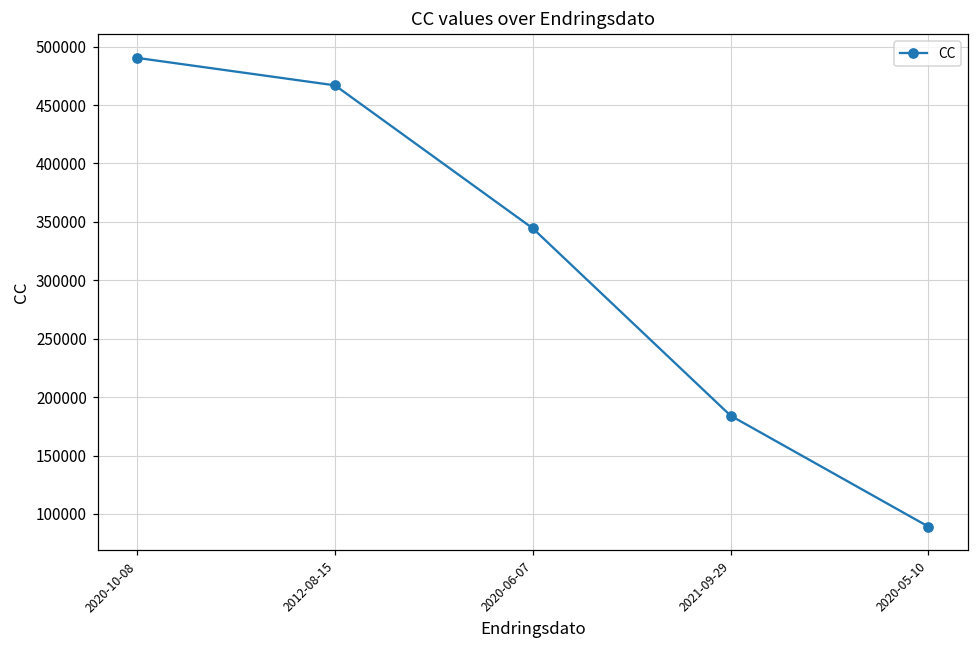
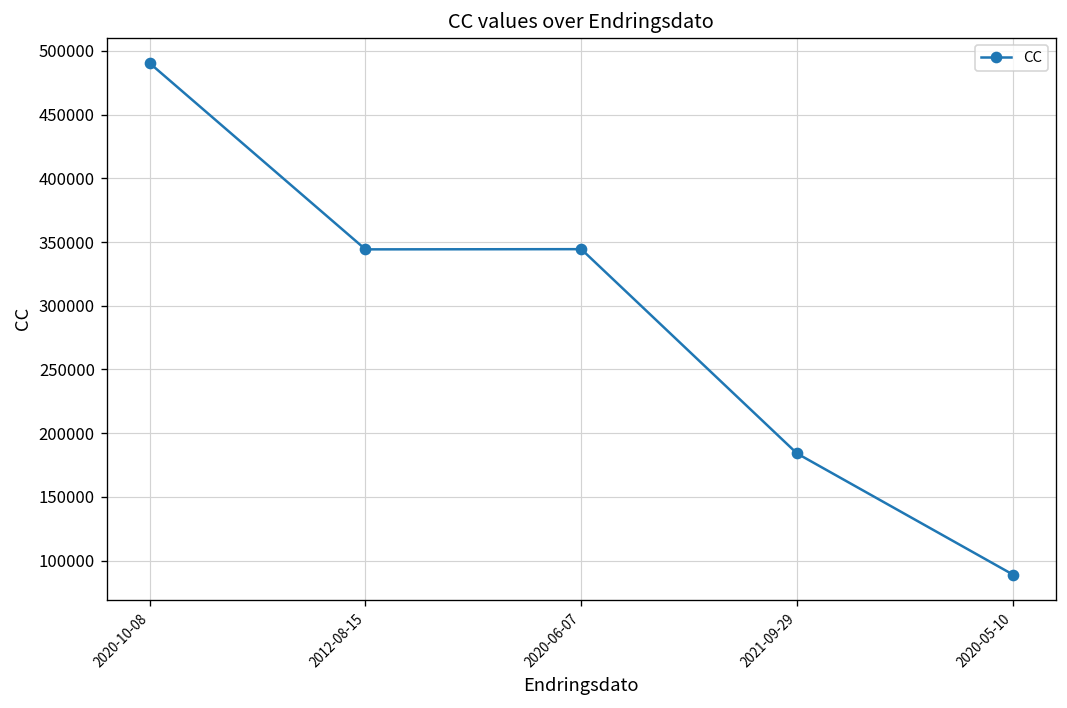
2012-08-15: 467000 -> 344000
